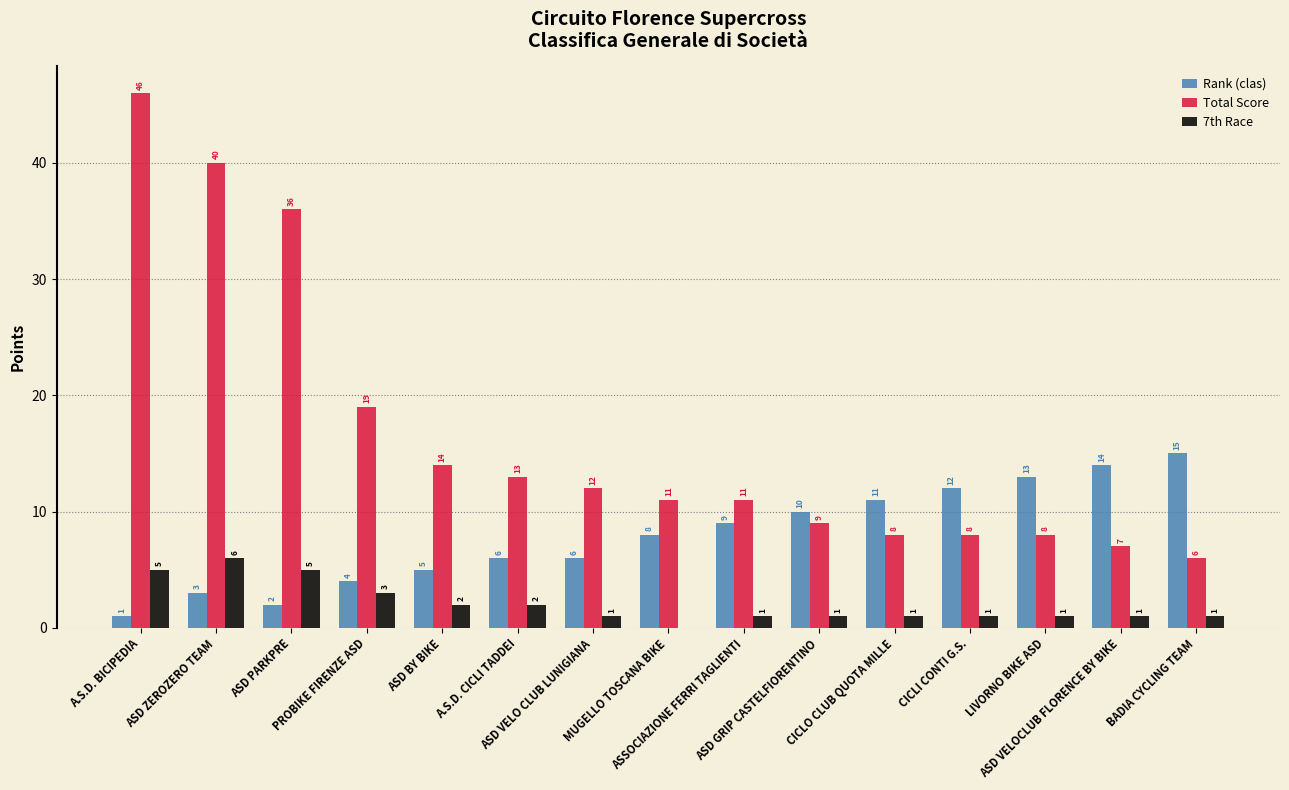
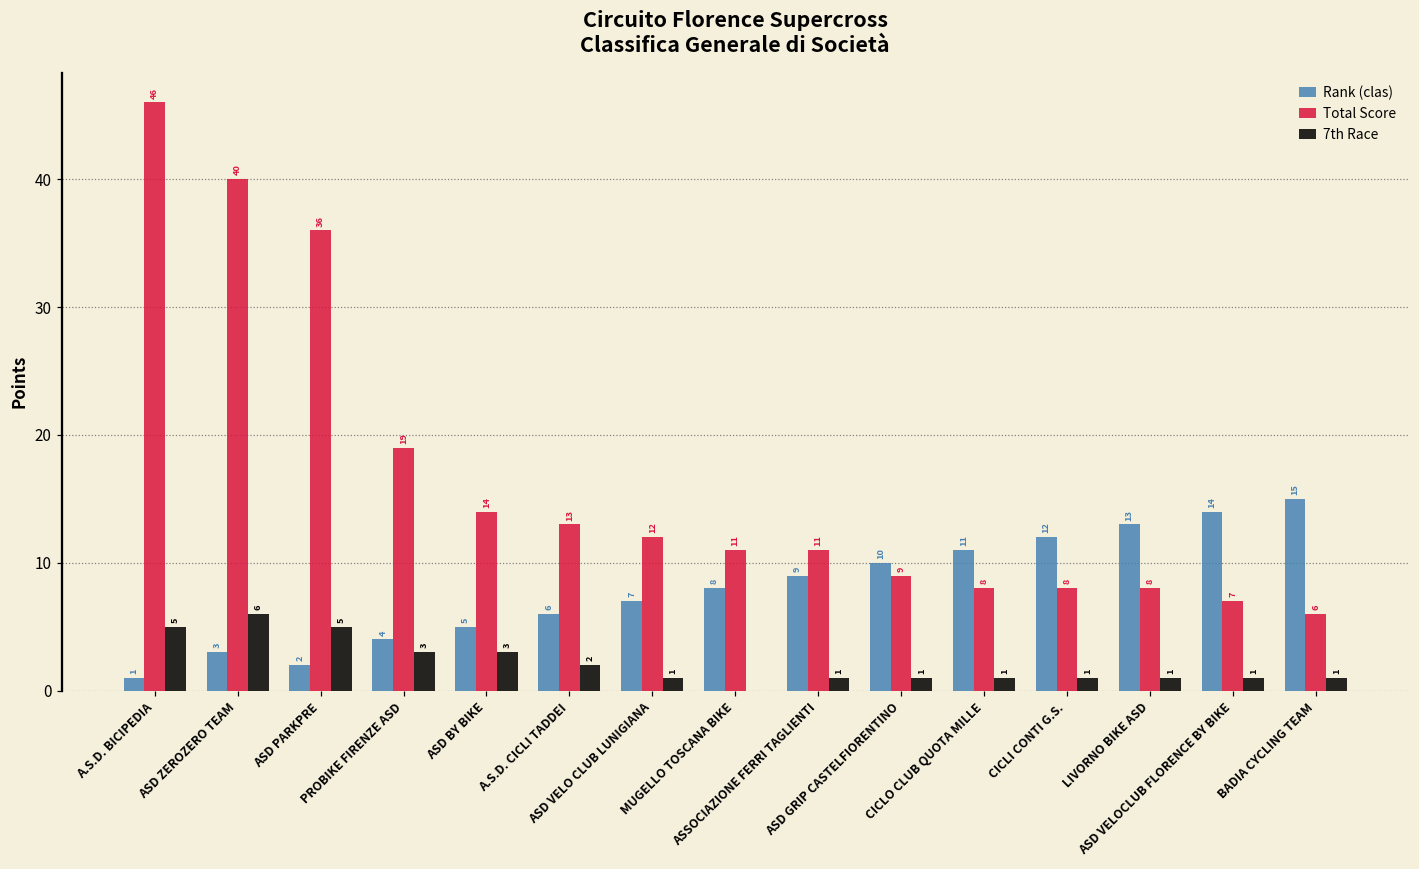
7th Race, ASD BY BIKE: 2 -> 3
Rank (clas), ASD VELO CLUB LUNIGIANA: 6 -> 7
